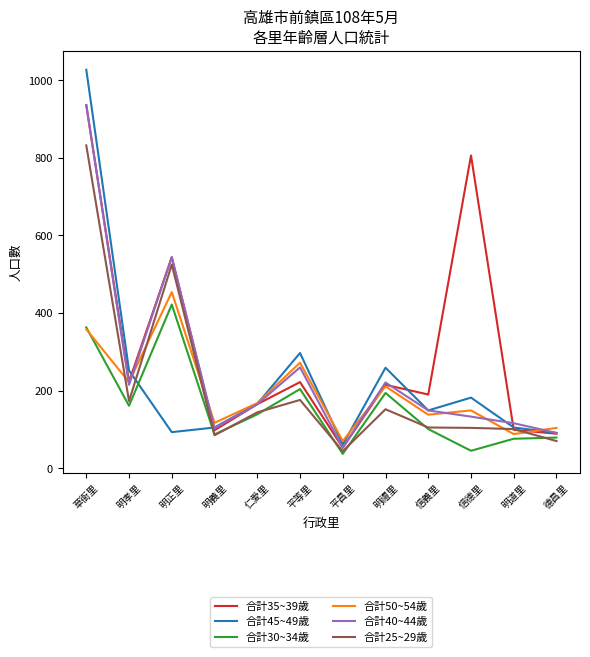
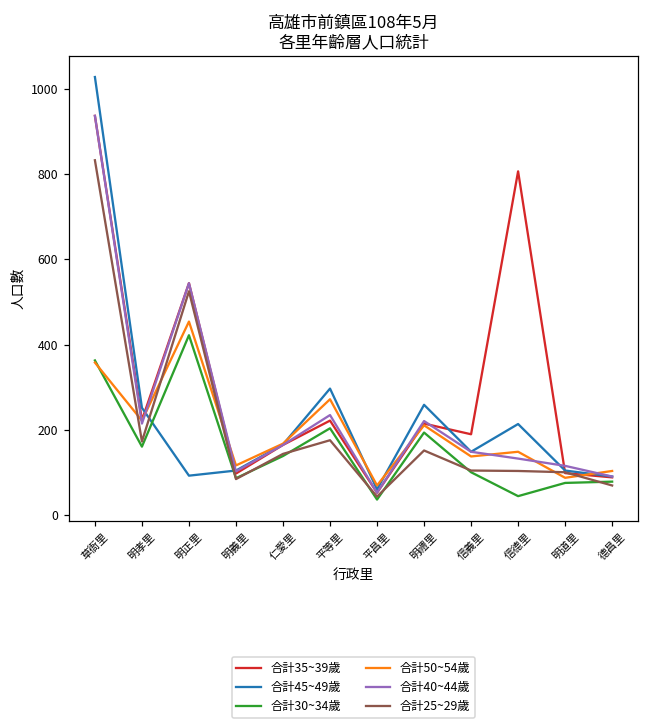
合計40~44歲, 平等里: 260 -> 240
合計45~49歲, 信德里: 180 -> 210
